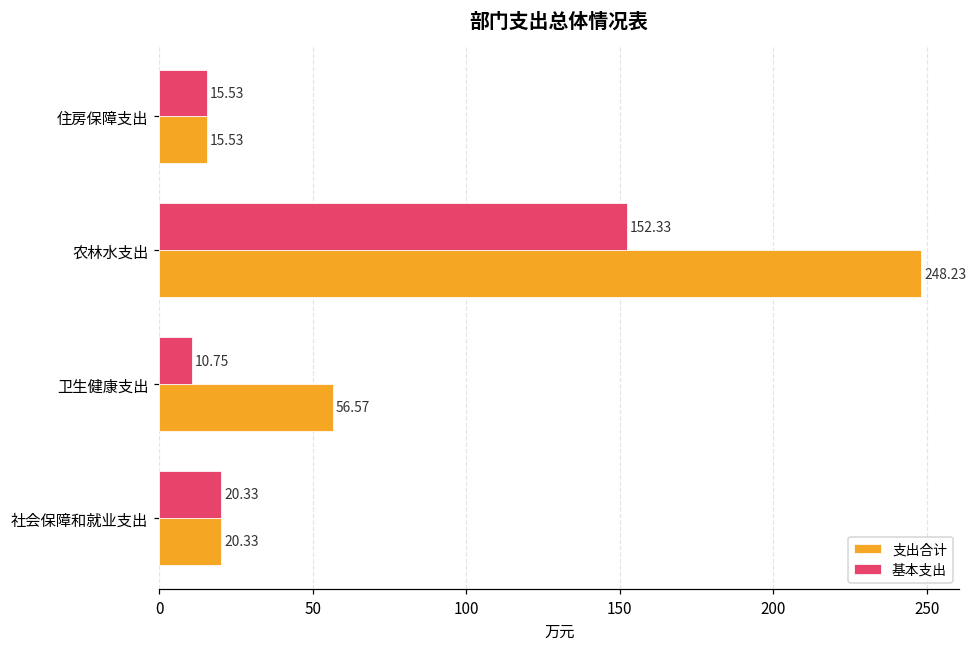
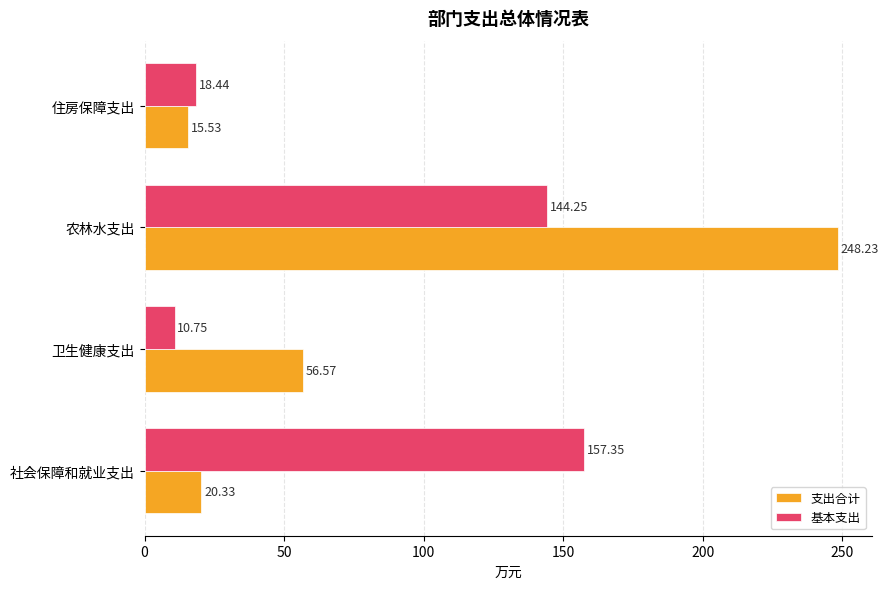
基本支出, 住房保障支出: 15.53 -> 18.44
基本支出, 农林水支出: 152.33 -> 144.25
基本支出, 社会保障和就业支出: 20.33 -> 157.35
